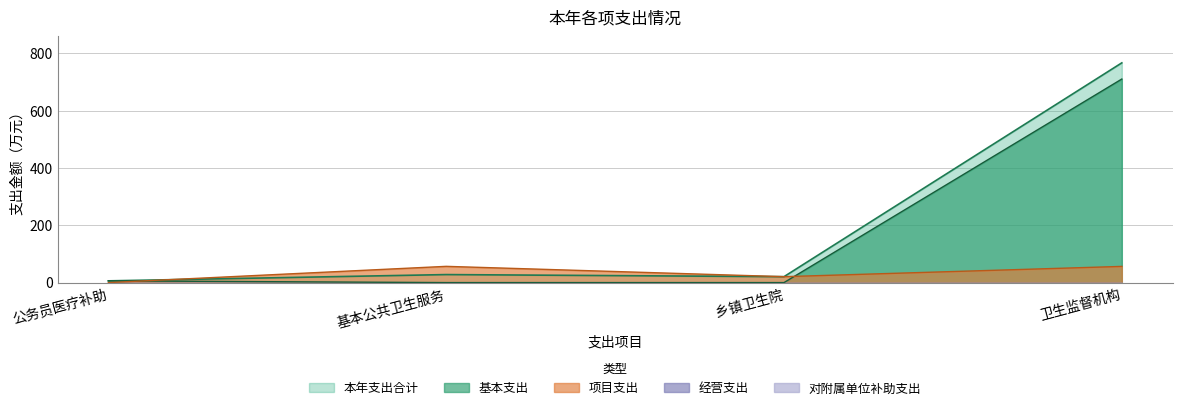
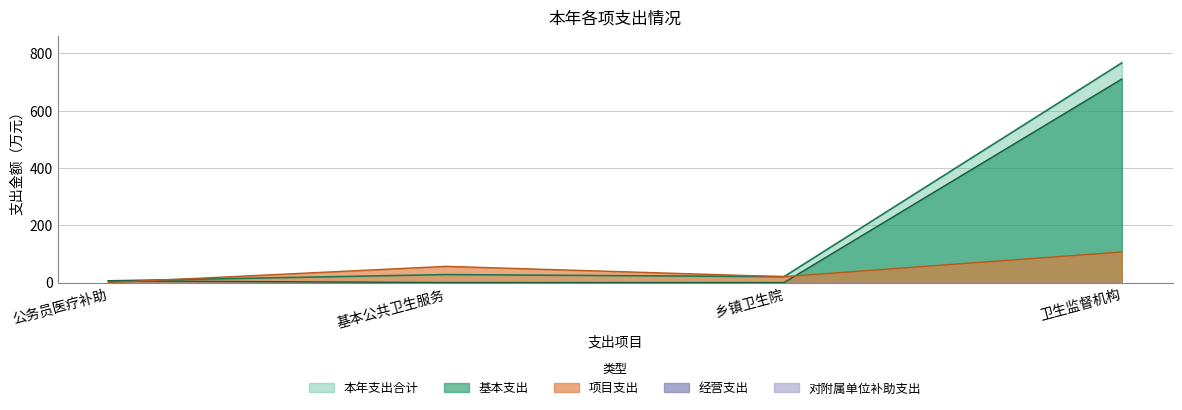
项目支出, 卫生监督机构: 60 -> 110
